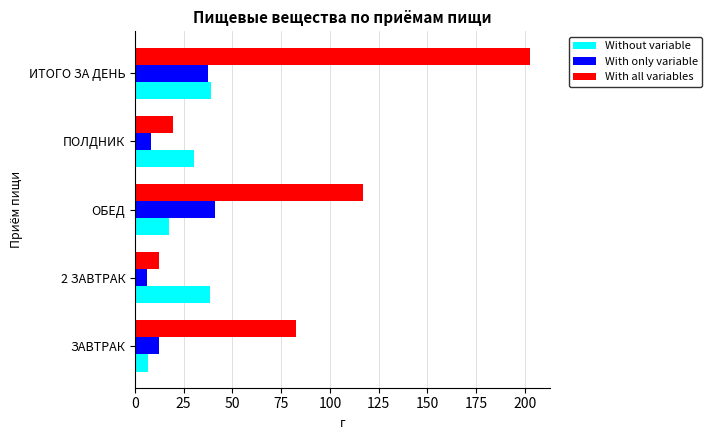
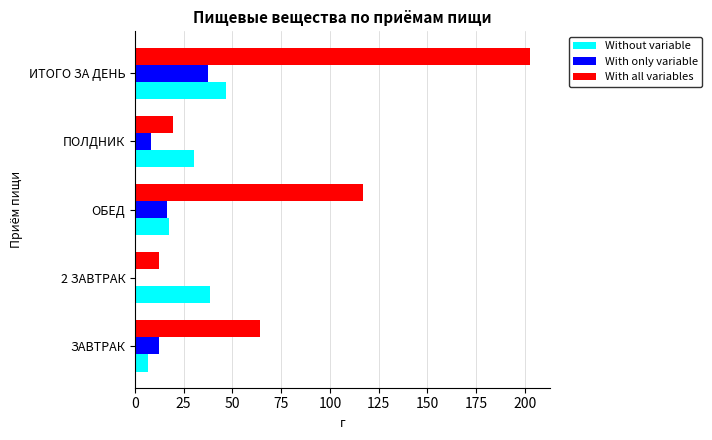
Without variable, ИТОГО ЗА ДЕНЬ: 39 -> 47
With only variable, ОБЕД: 41 -> 16
With only variable, 2 ЗАВТРАК: 6 -> 0
With all variables, ЗАВТРАК: 83 -> 64
